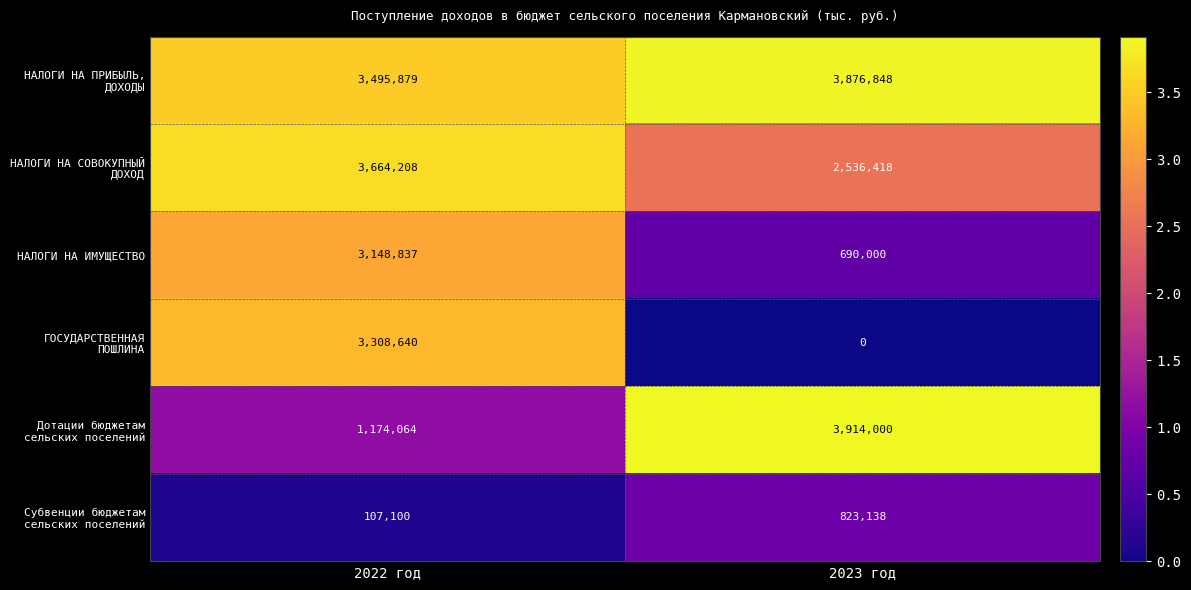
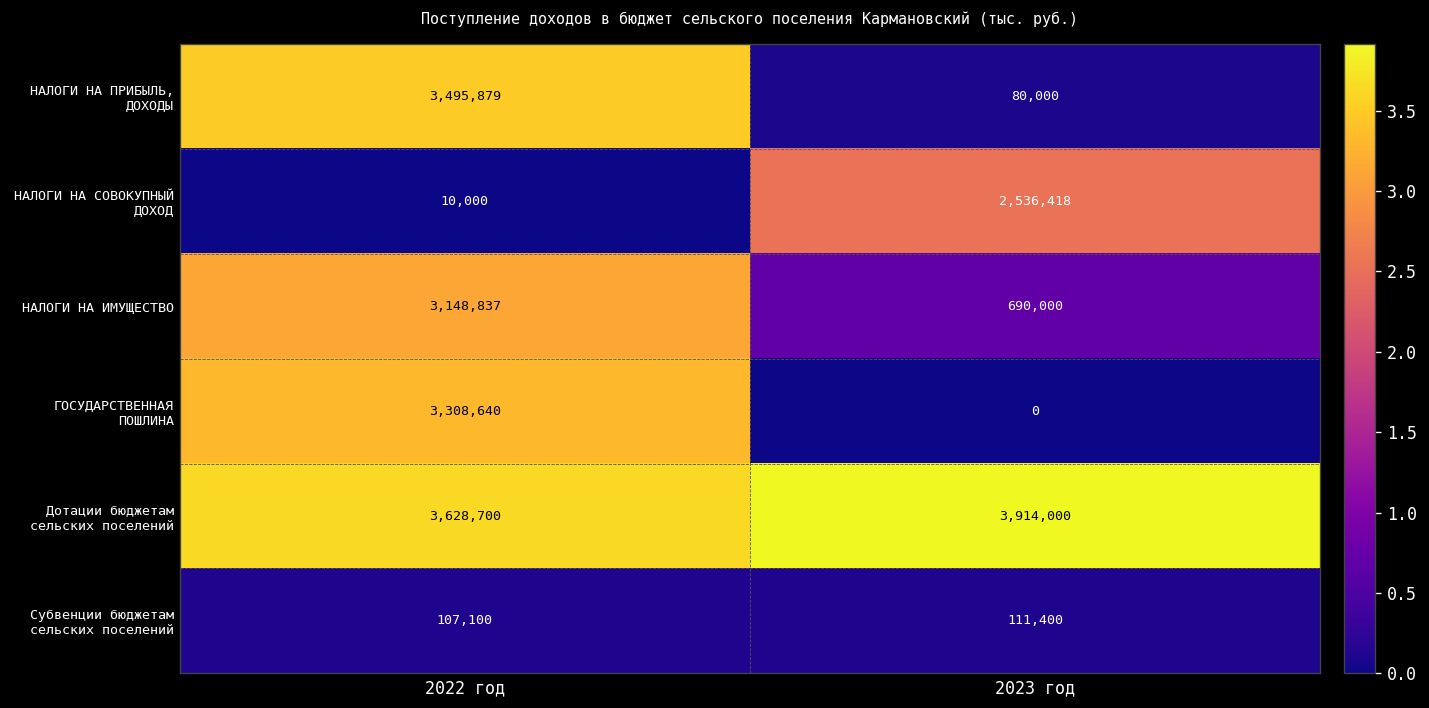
НАЛОГИ НА ПРИБЫЛЬ, ДОХОДЫ, 2023 год: 3,876,848 -> 80,000
НАЛОГИ НА СОВОКУПНЫЙ ДОХОД, 2022 год: 3,664,208 -> 10,000
Дотации бюджетам сельских поселений, 2022 год: 1,174,064 -> 3,628,700
Субвенции бюджетам сельских поселений, 2023 год: 823,138 -> 111,400
